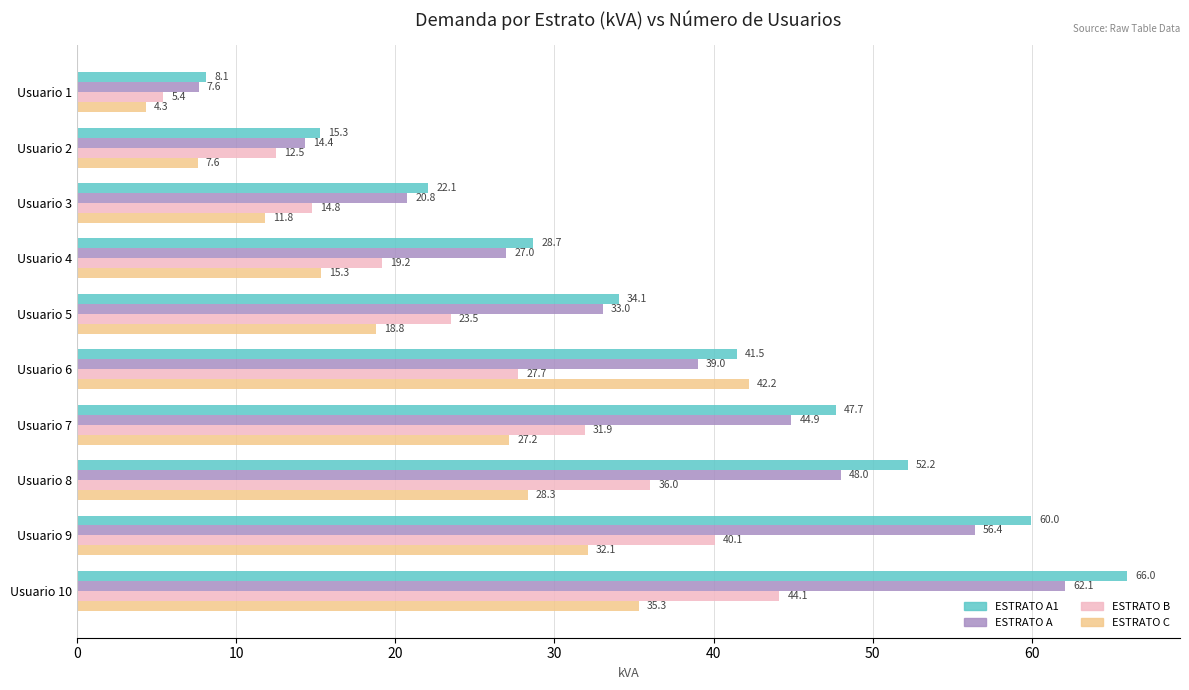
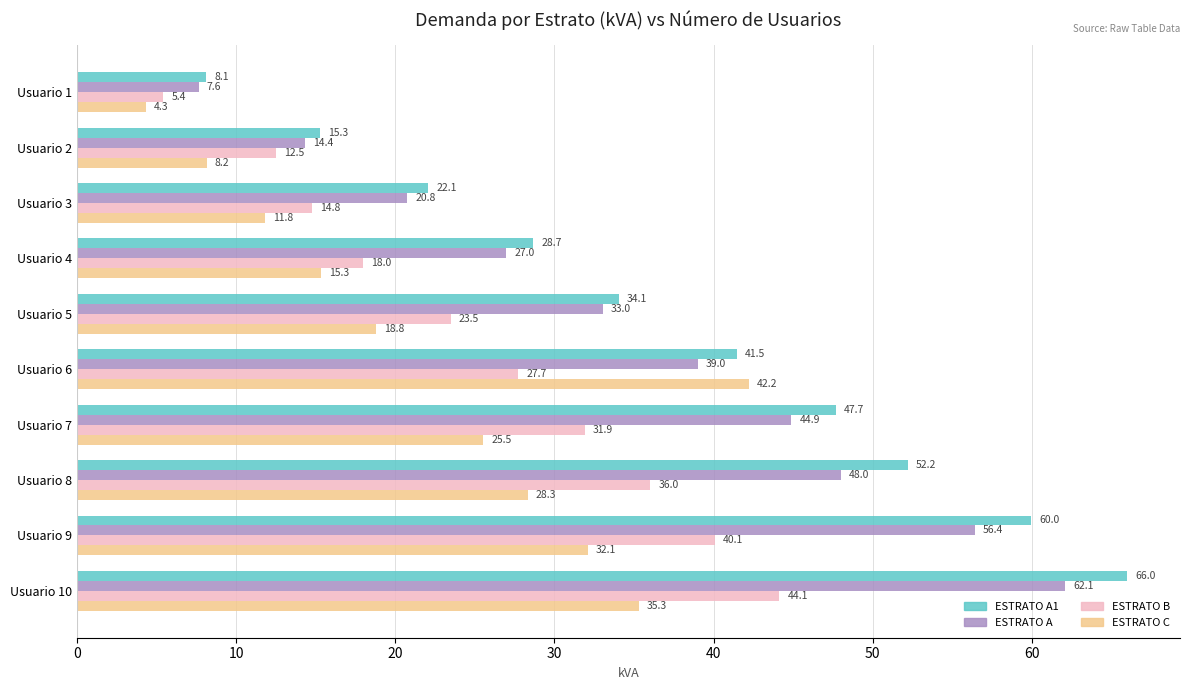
ESTRATO C, Usuario 2: 7.6 -> 8.2
ESTRATO B, Usuario 4: 19.2 -> 18.0
ESTRATO C, Usuario 7: 27.2 -> 25.5
